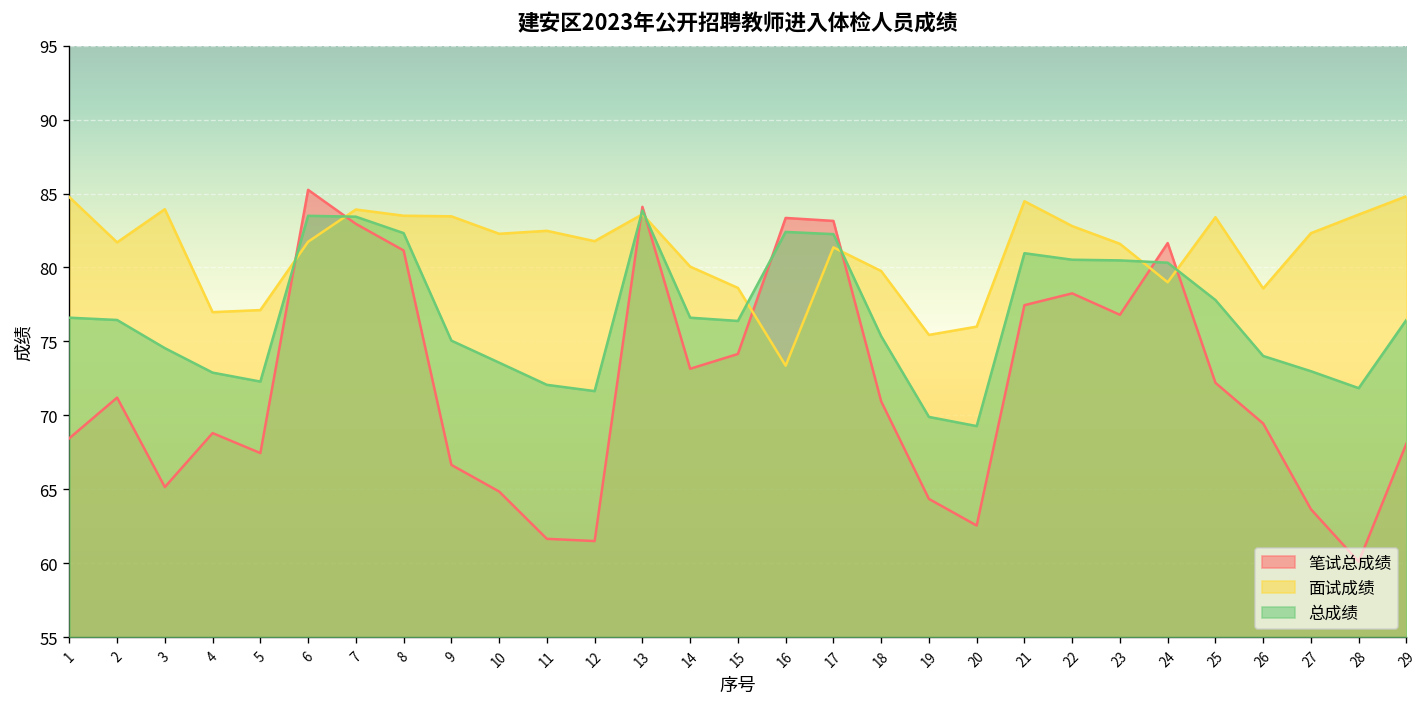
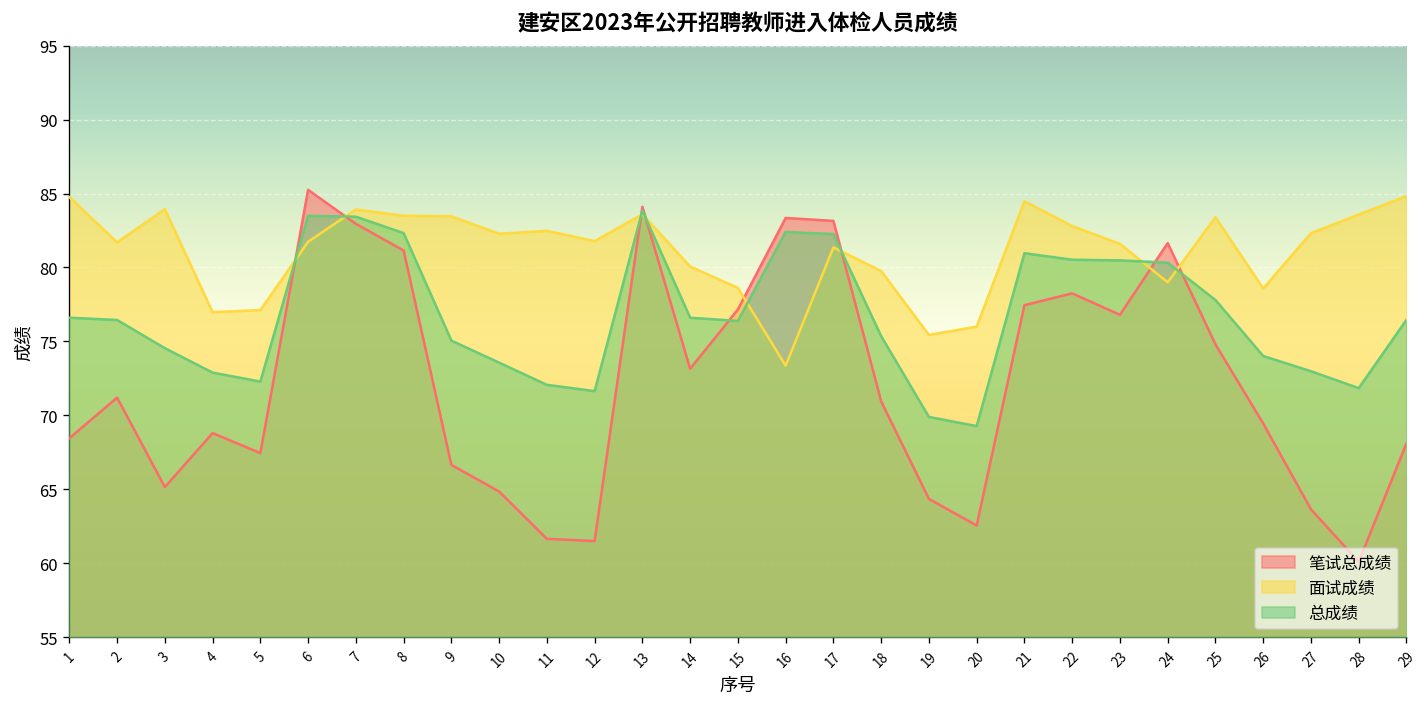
笔试总成绩, 15: 74.2 -> 77.2
笔试总成绩, 25: 72.2 -> 74.8
